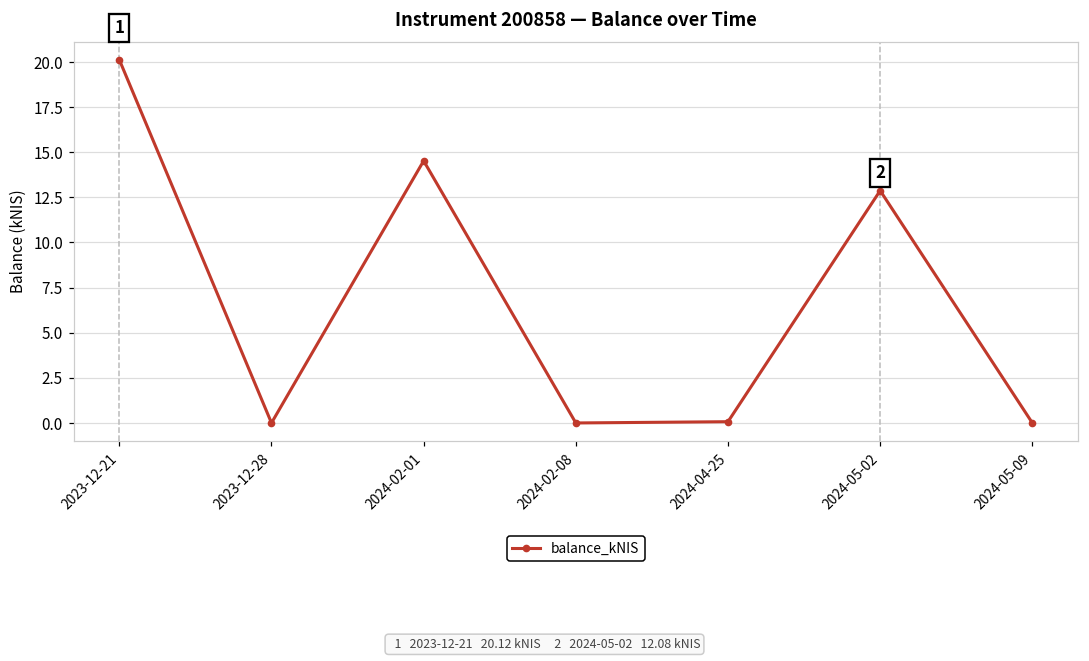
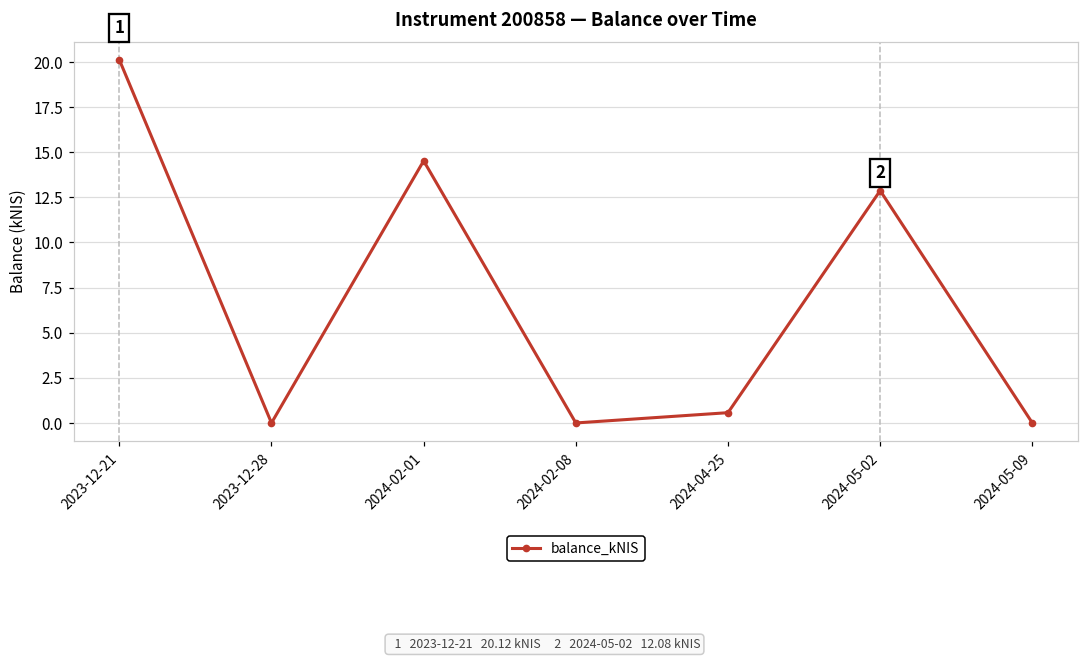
2024-04-25: 0.1 -> 0.6
